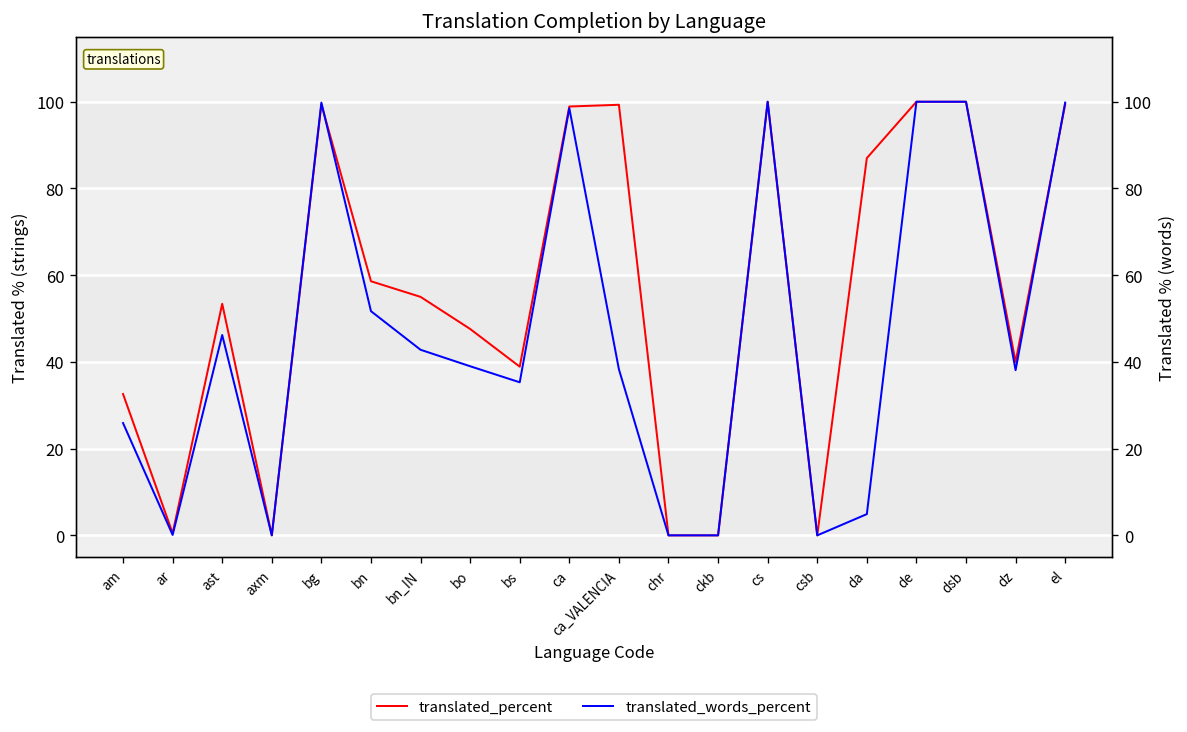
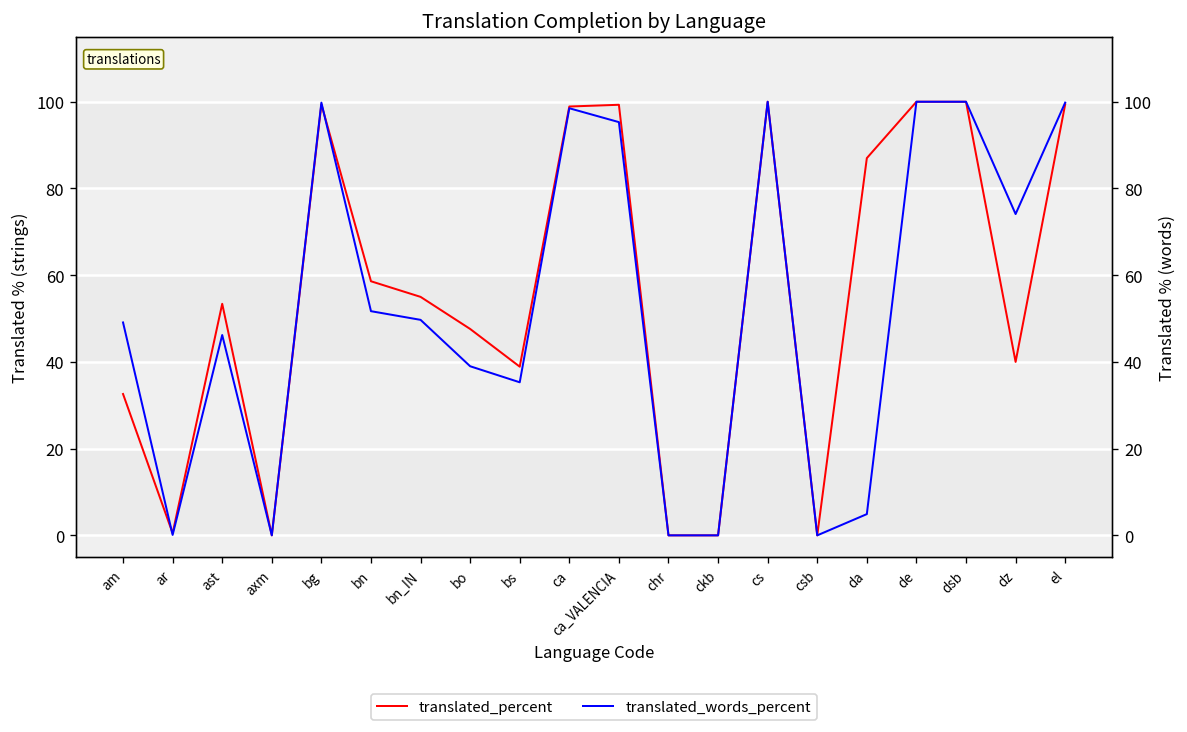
translated_words_percent, am: 26 -> 49
translated_words_percent, bn_IN: 43 -> 50
translated_words_percent, ca_VALENCIA: 38 -> 95
translated_words_percent, dz: 38 -> 74
